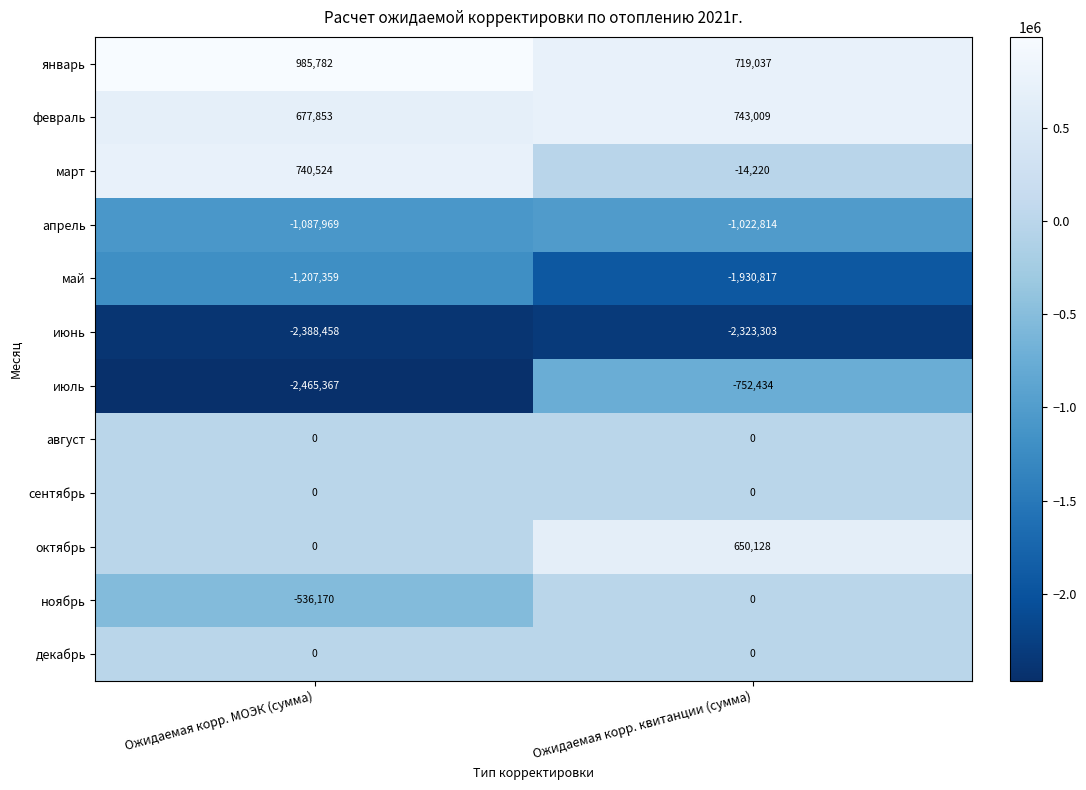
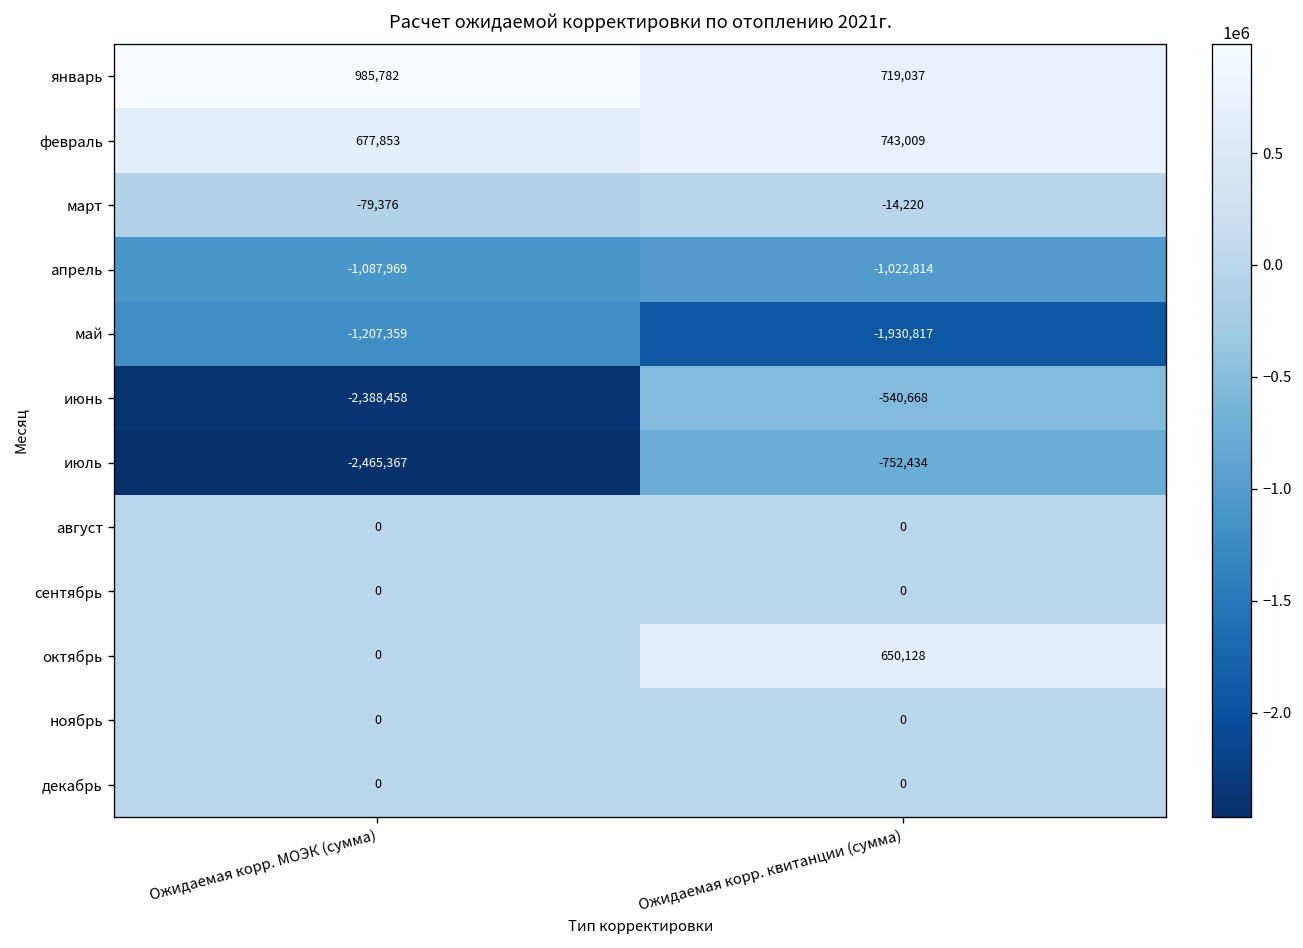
март, Ожидаемая корр. МОЭК (сумма): 740,524 -> -79,376
июнь, Ожидаемая корр. квитанции (сумма): -2,323,303 -> -540,668
ноябрь, Ожидаемая корр. МОЭК (сумма): -536,170 -> 0
